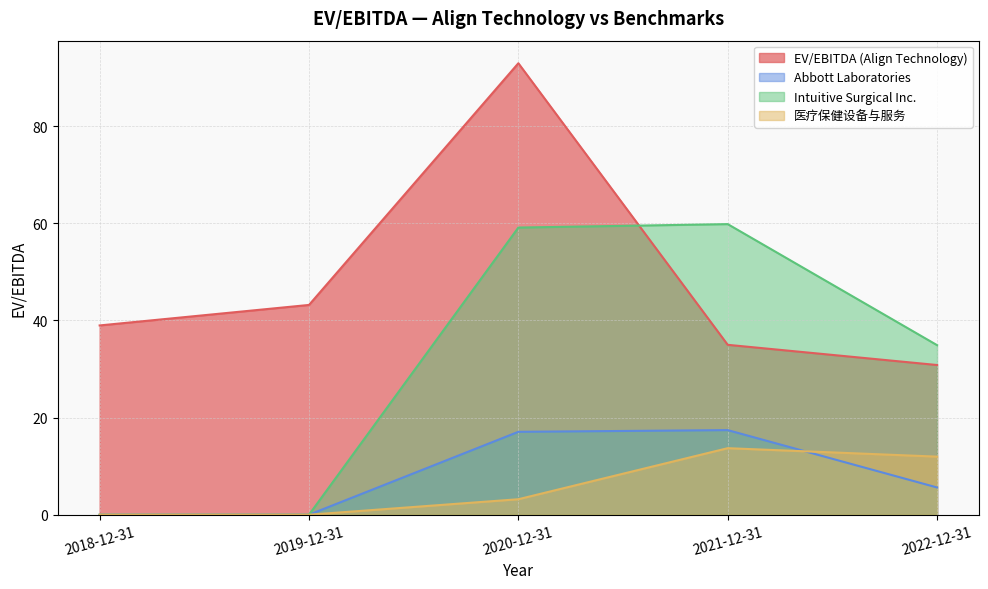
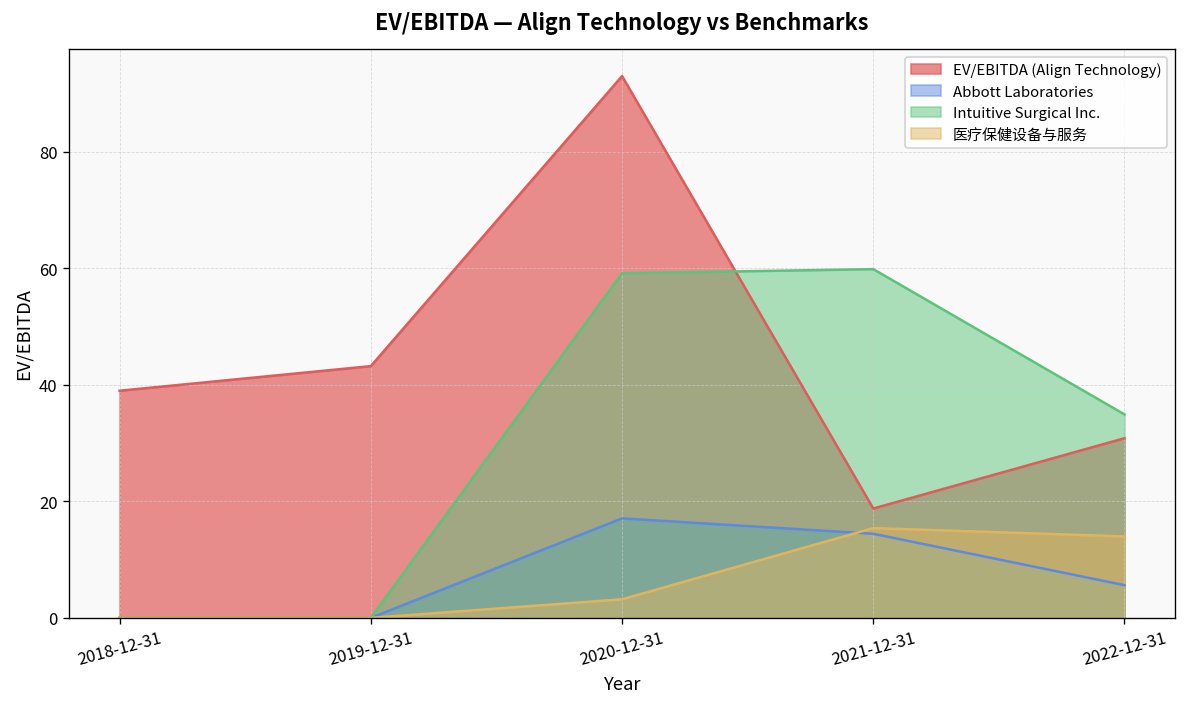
EV/EBITDA (Align Technology), 2021-12-31: 35 -> 19
Abbott Laboratories, 2021-12-31: 17 -> 14
医疗保健设备与服务, 2021-12-31: 14 -> 15
医疗保健设备与服务, 2022-12-31: 12 -> 14
